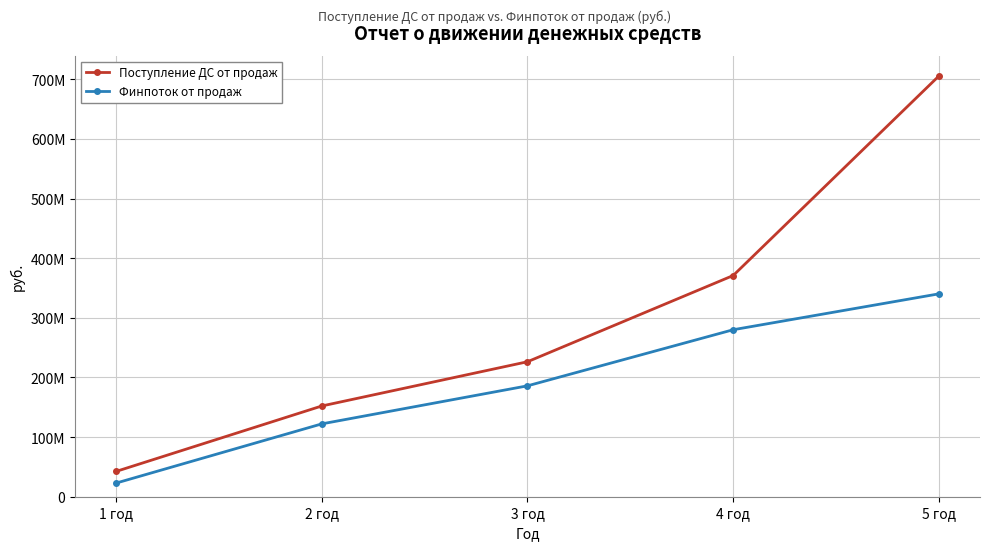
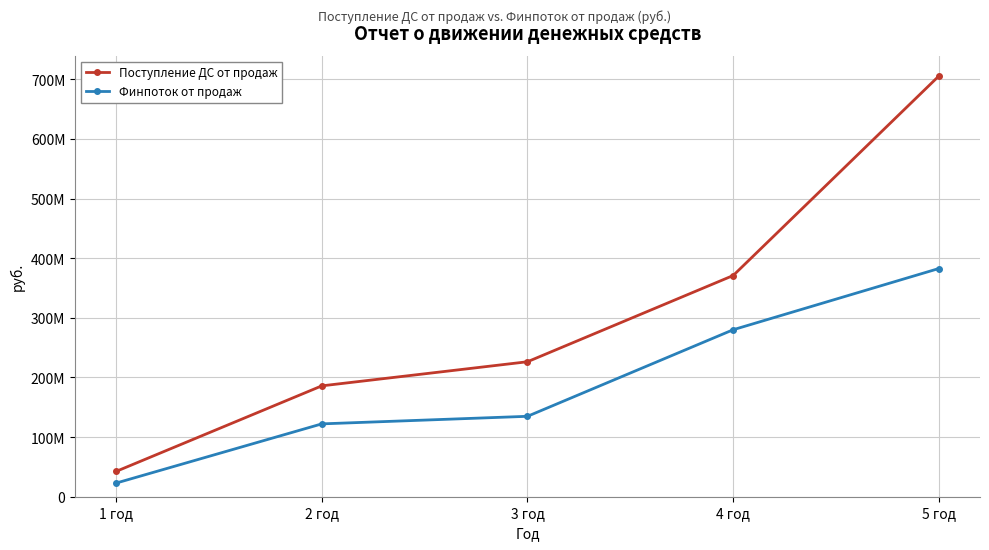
Поступление ДС от продаж, 2 год: 150000000 -> 190000000
Финпоток от продаж, 3 год: 190000000 -> 130000000
Финпоток от продаж, 5 год: 340000000 -> 380000000
